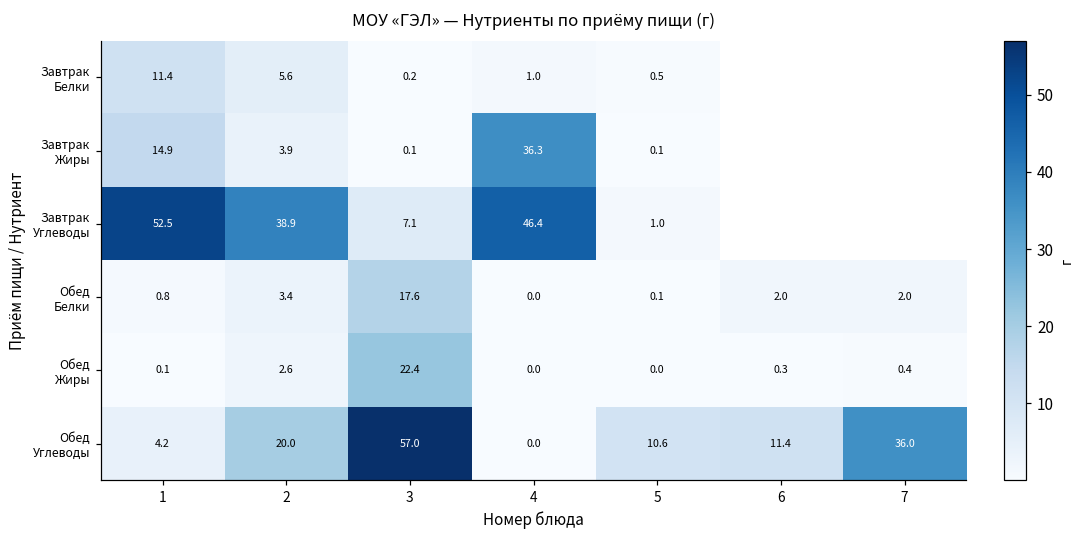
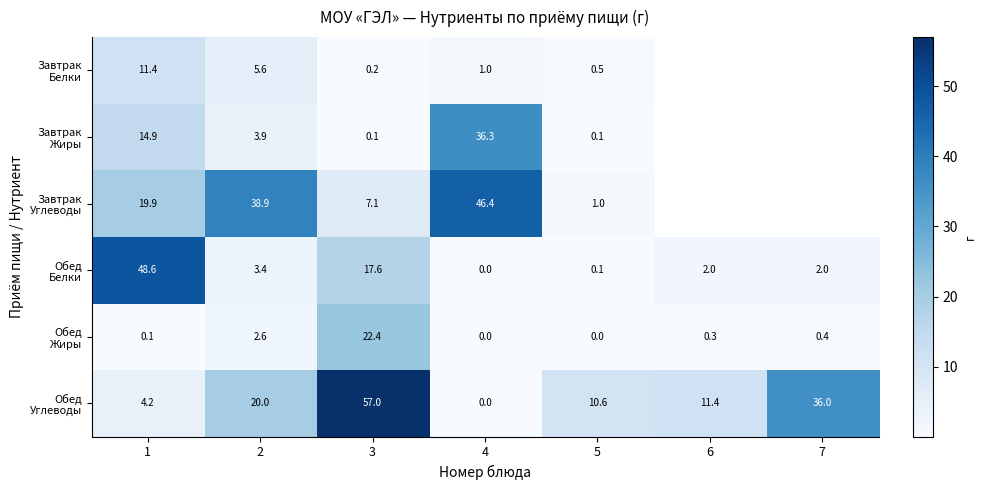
Завтрак Углеводы, 1: 52.5 -> 19.9
Обед Белки, 1: 0.8 -> 48.6
